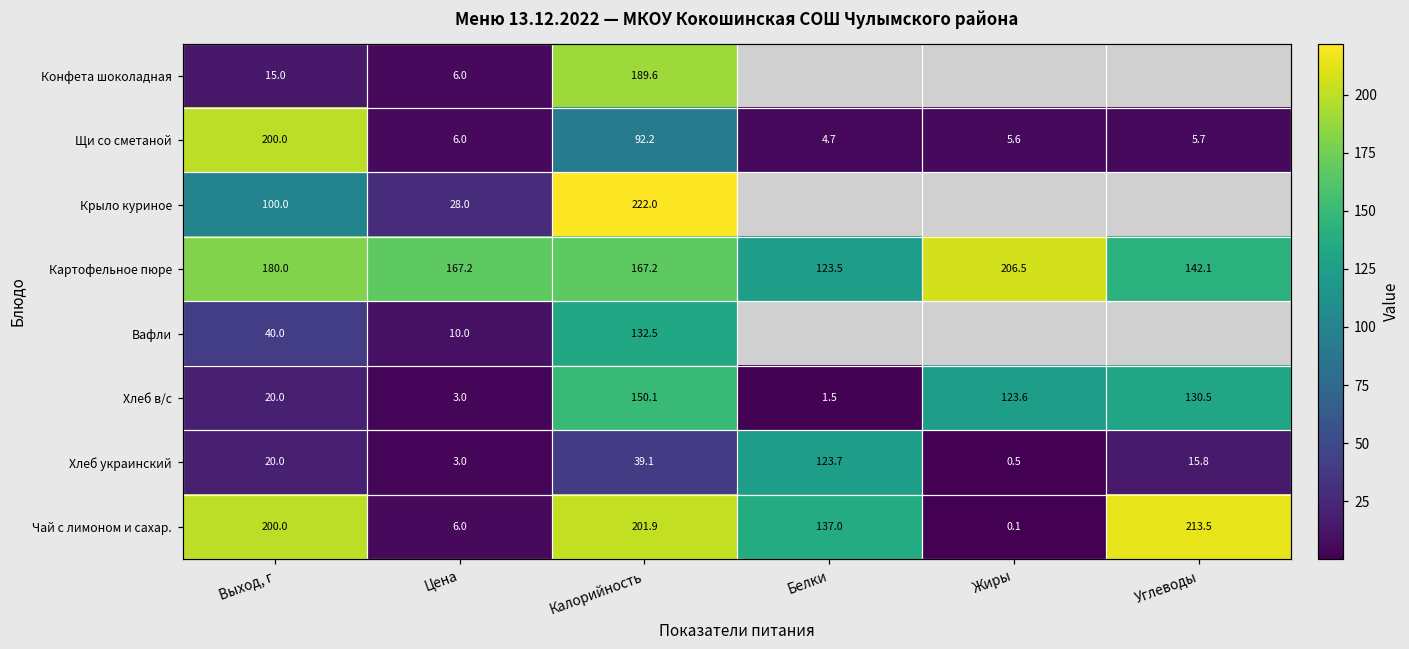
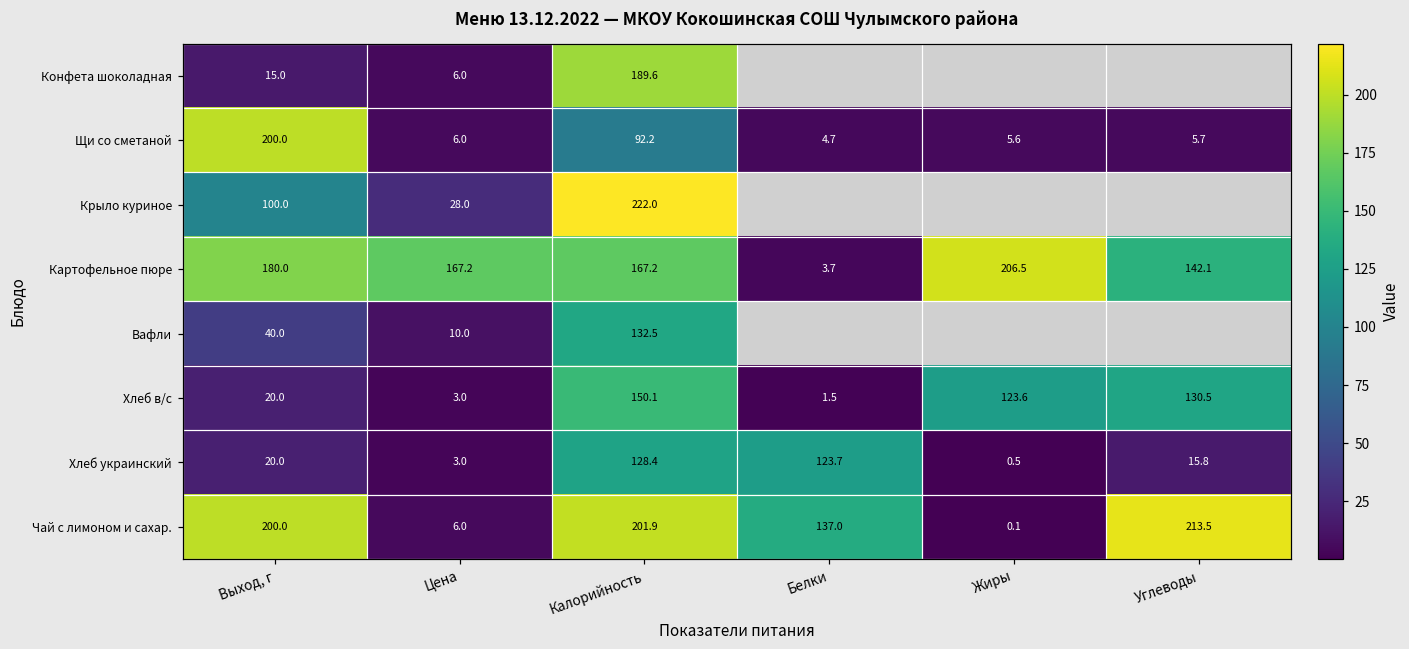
Картофельное пюре, Белки: 123.5 -> 3.7
Хлеб украинский, Калорийность: 39.1 -> 128.4
